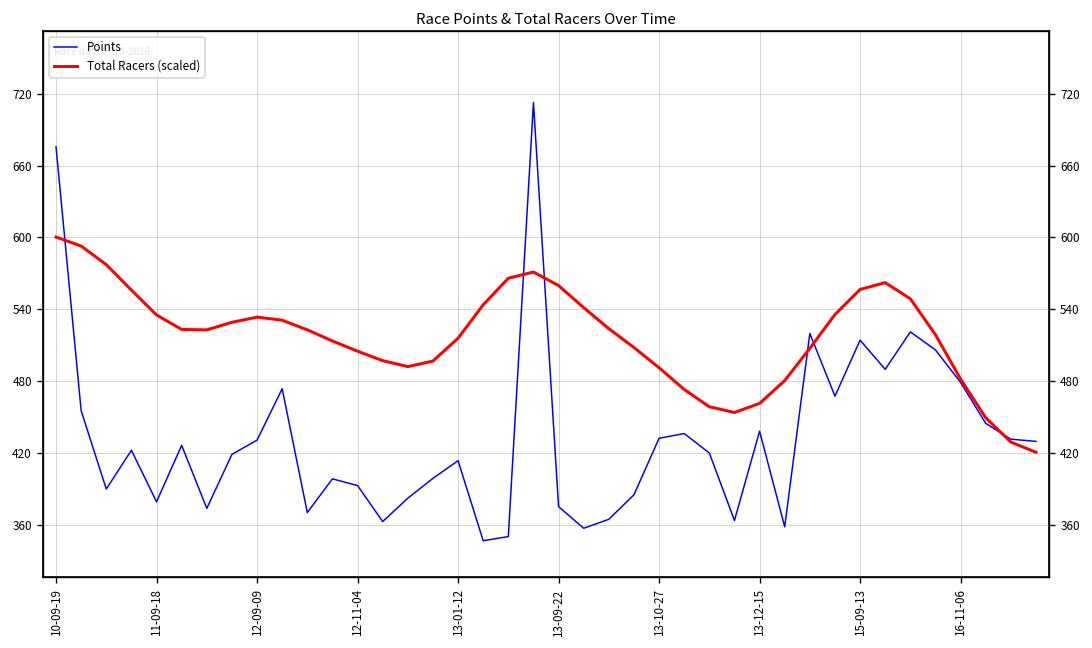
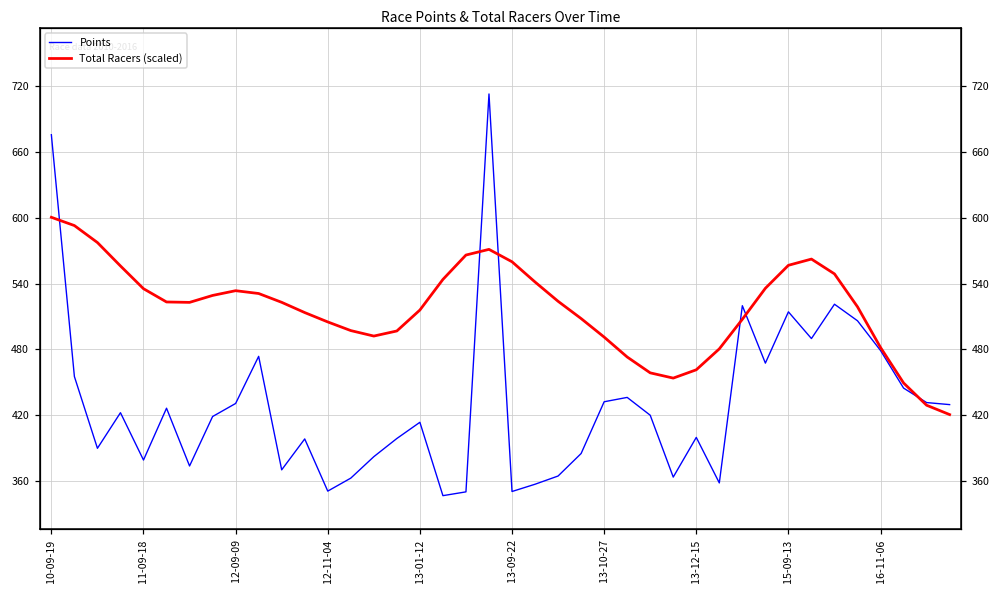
Points, 12-11-04: 390 -> 350
Points, 13-09-22: 380 -> 350
Points, 13-12-15: 440 -> 400
